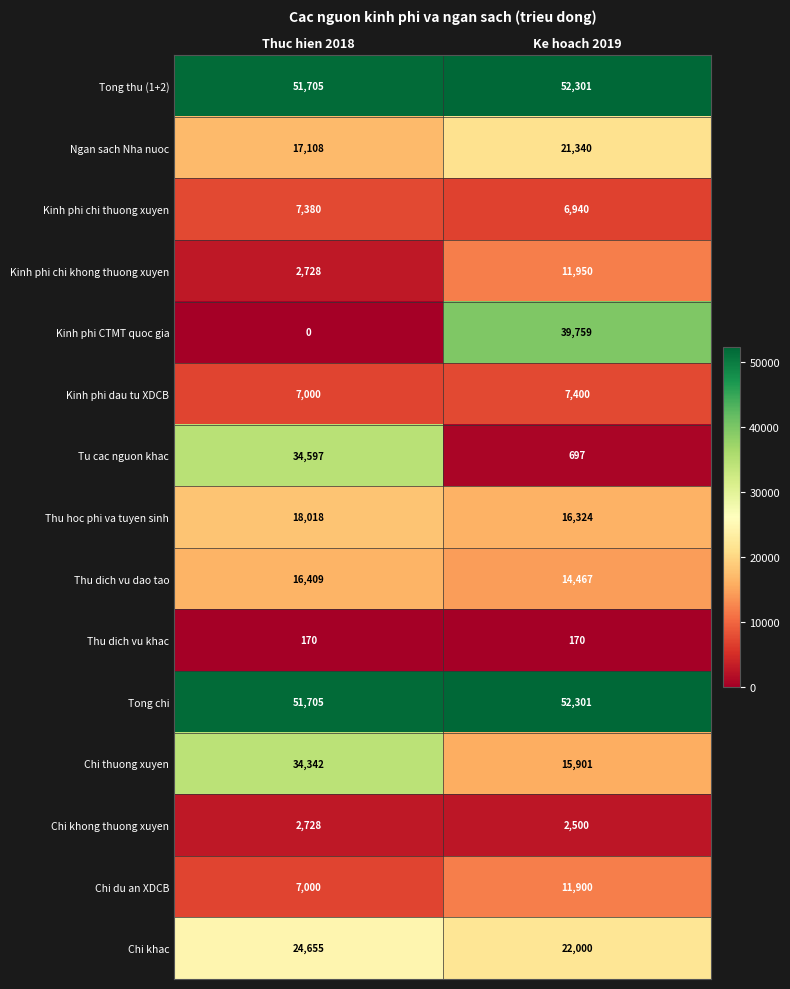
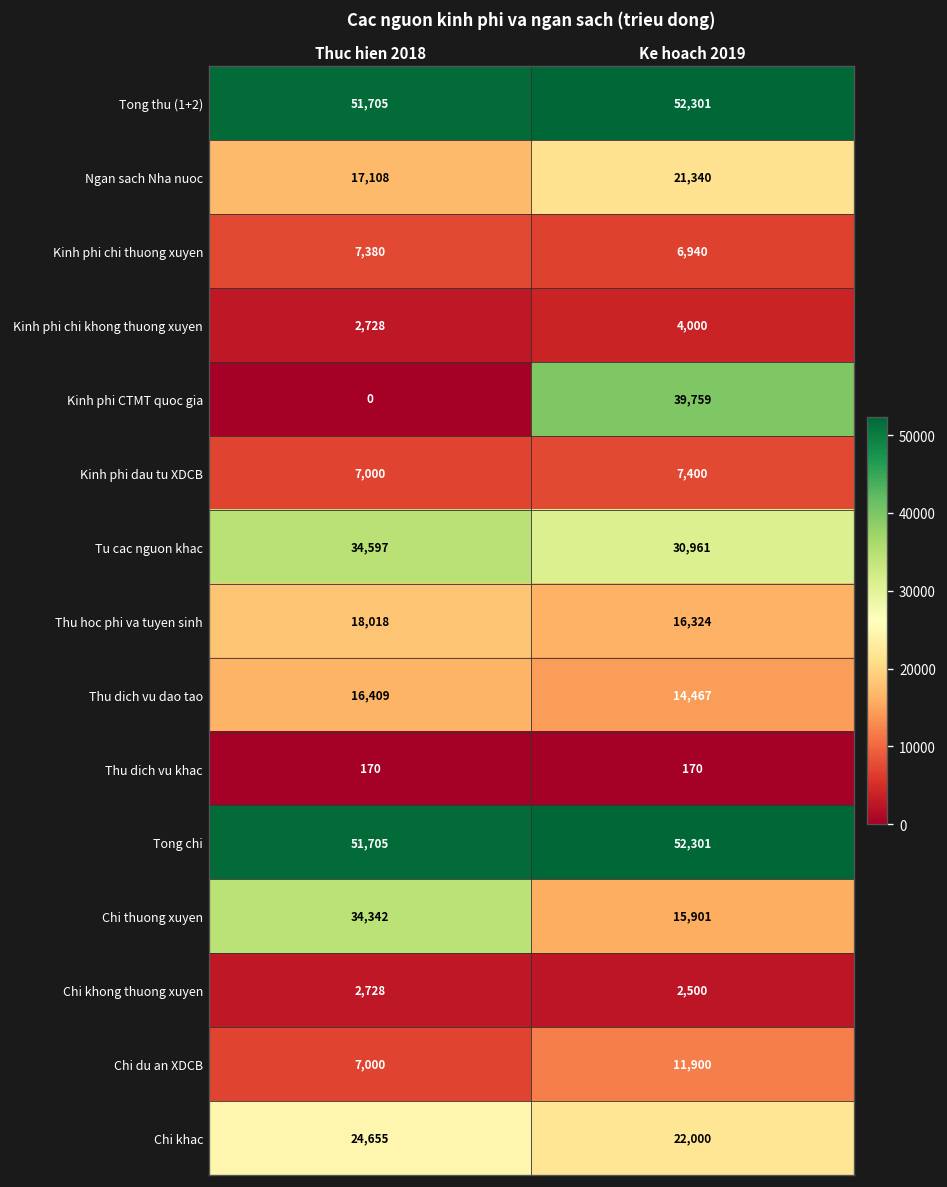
Kinh phi chi khong thuong xuyen, Ke hoach 2019: 11,950 -> 4,000
Tu cac nguon khac, Ke hoach 2019: 697 -> 30,961
